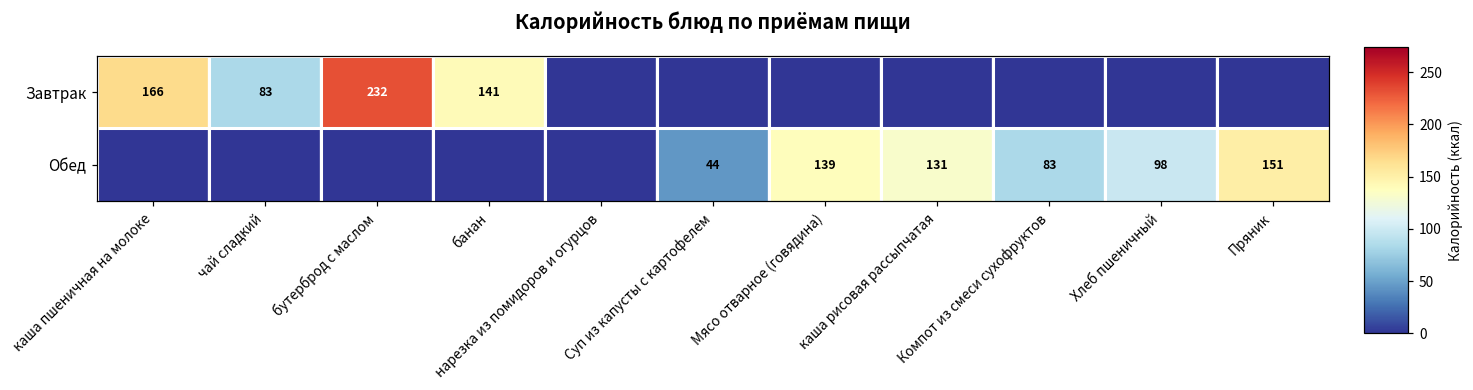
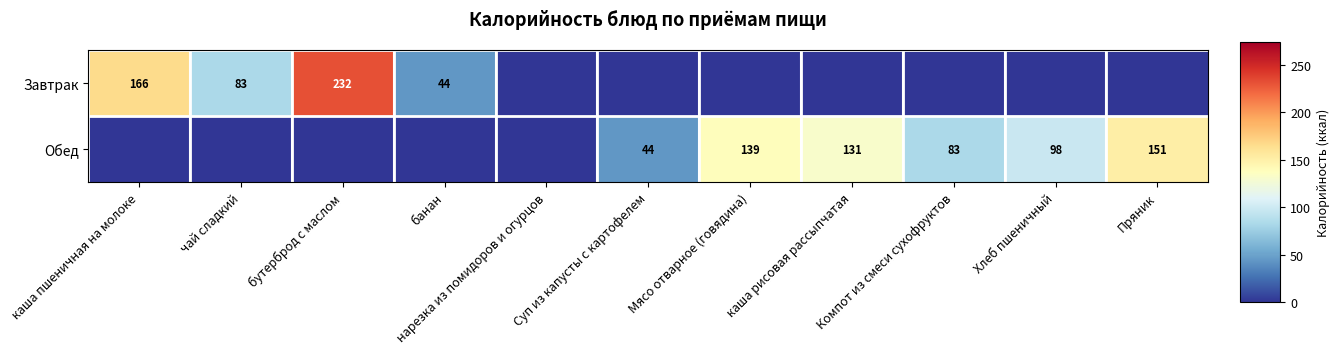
Завтрак, банан: 141 -> 44
